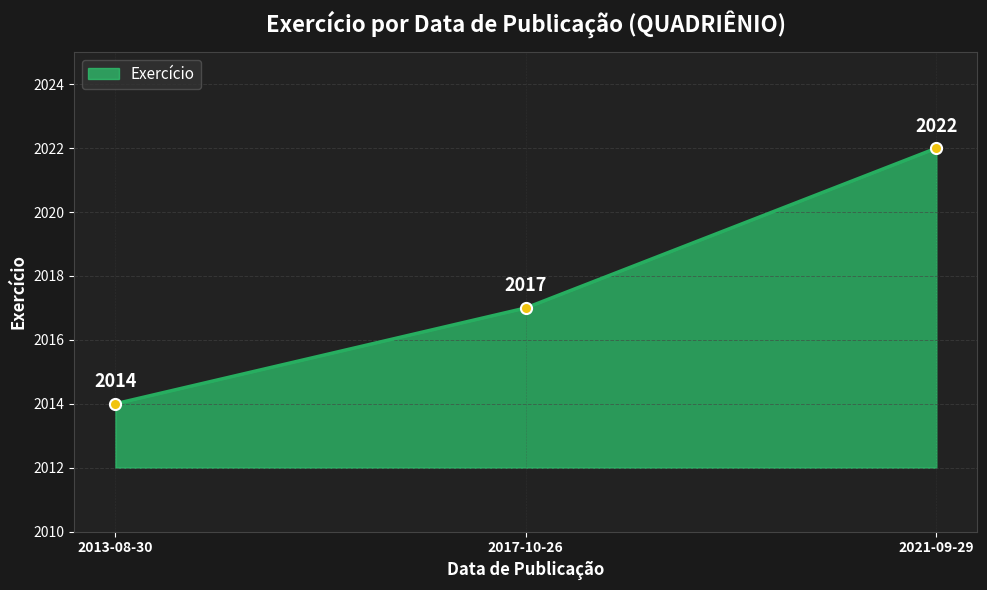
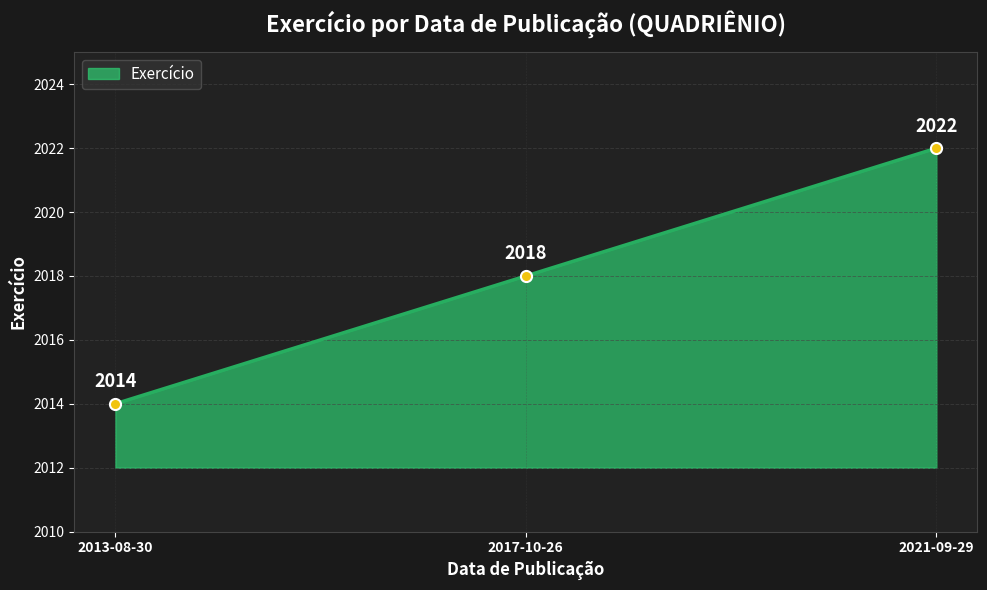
2017-10-26: 2017 -> 2018
